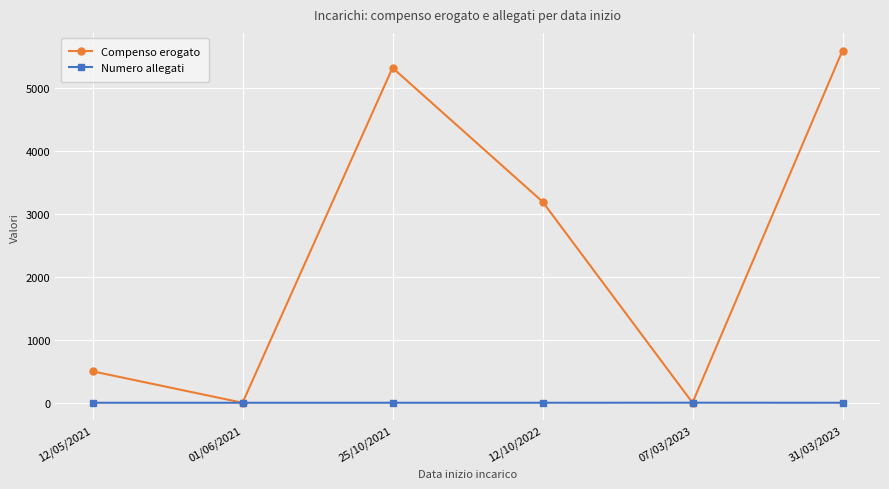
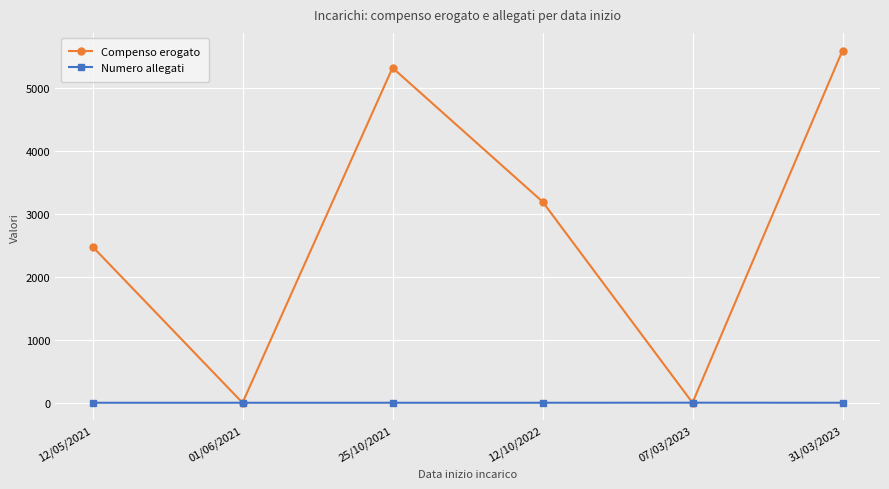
Compenso erogato, 12/05/2021: 500 -> 2500
